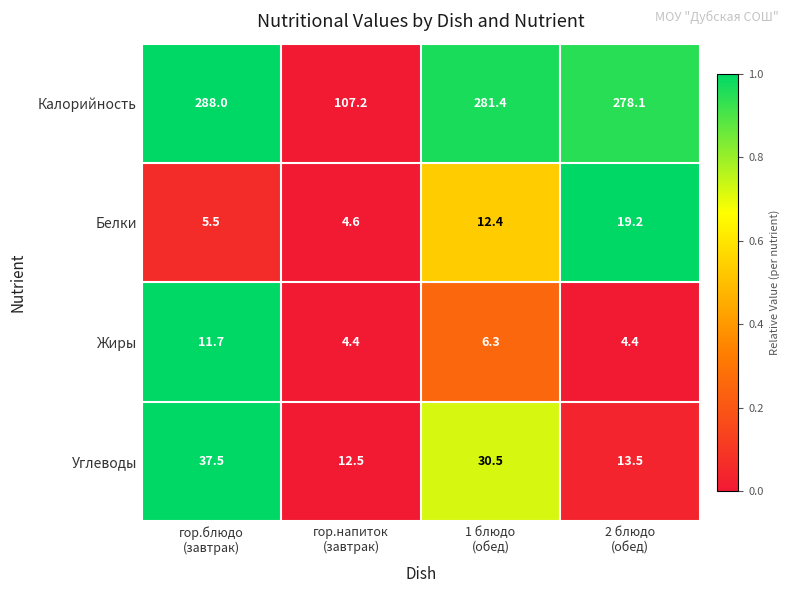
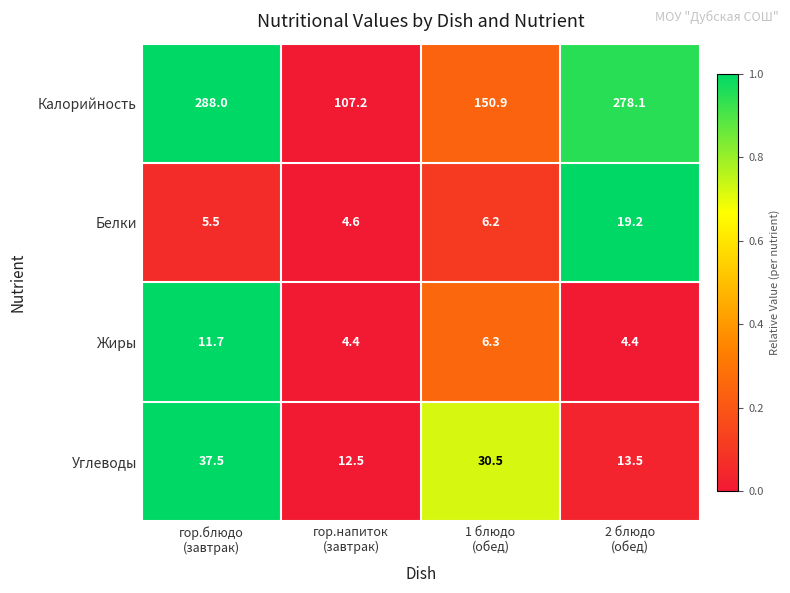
Калорийность, 1 блюдо (обед): 281.4 -> 150.9
Белки, 1 блюдо (обед): 12.4 -> 6.2
